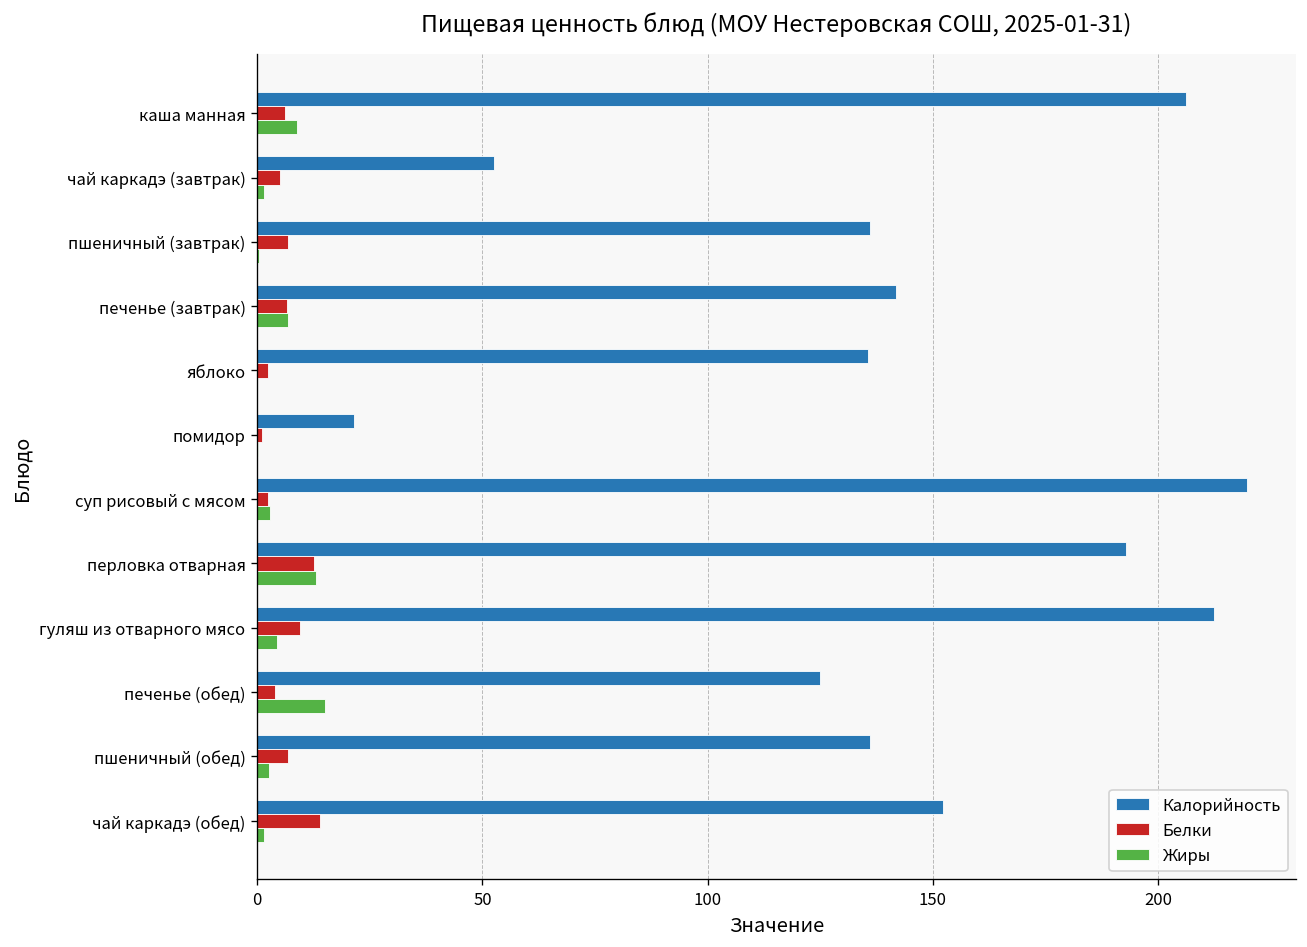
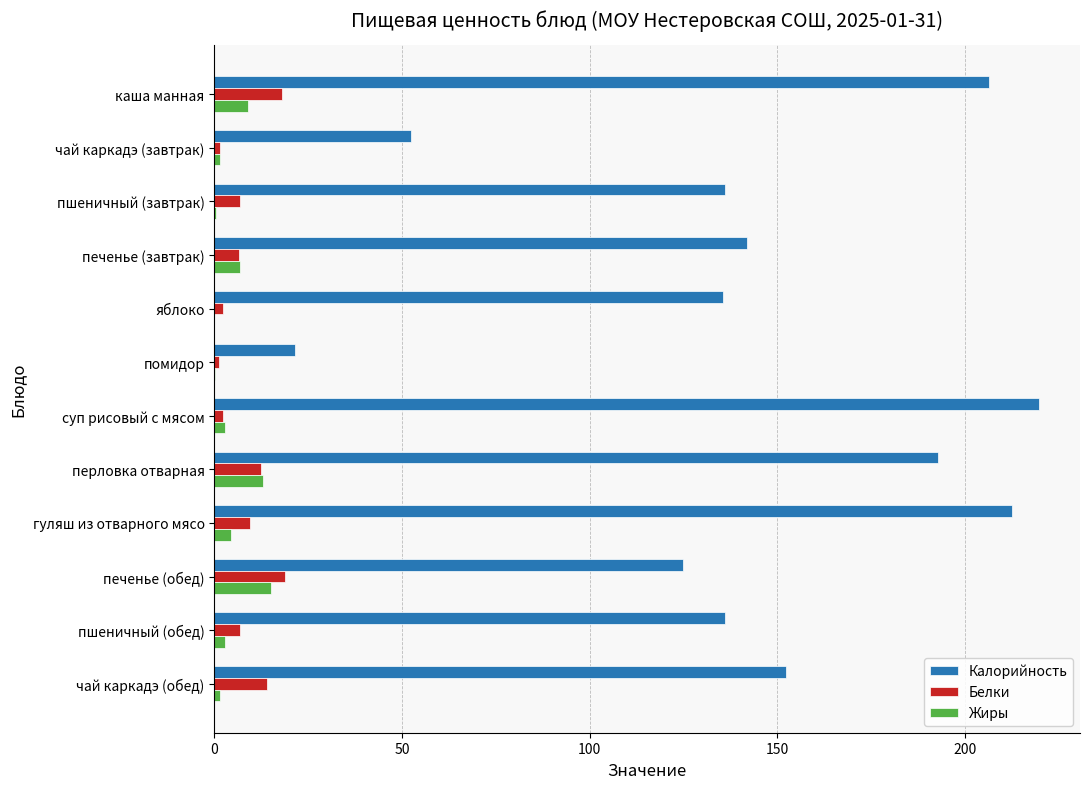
Белки, каша манная: 6 -> 18
Белки, чай каркадэ (завтрак): 5 -> 2
Белки, печенье (обед): 4 -> 19
